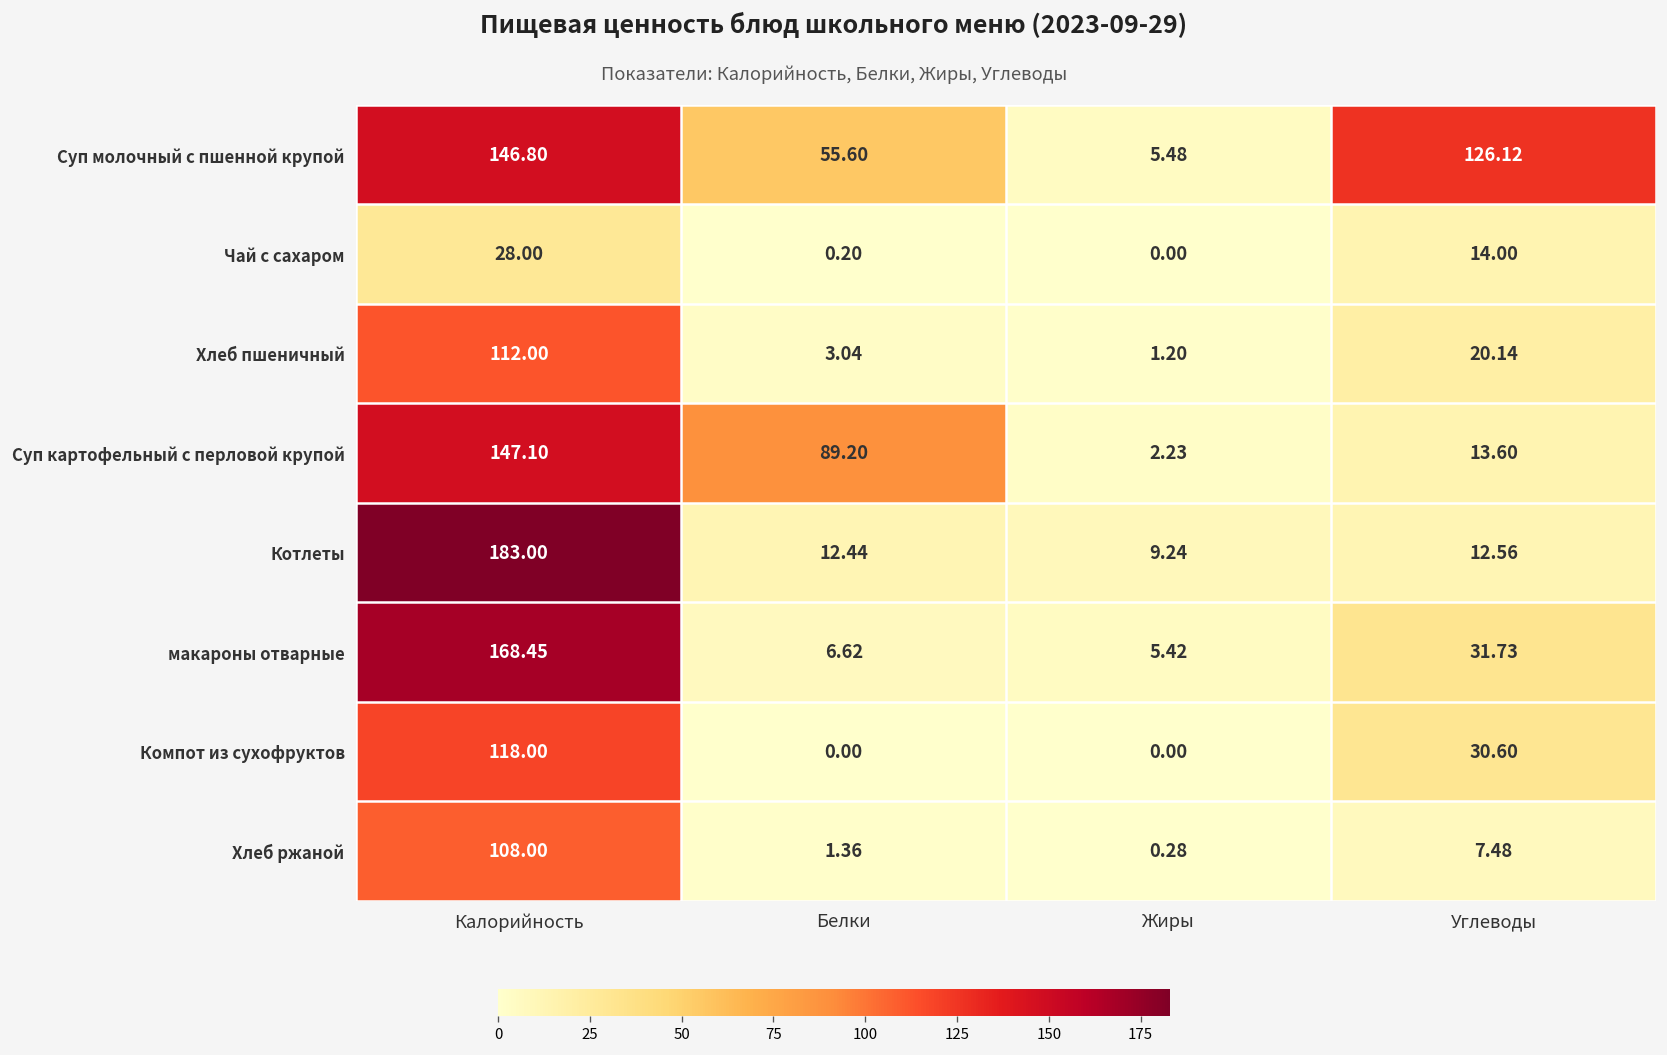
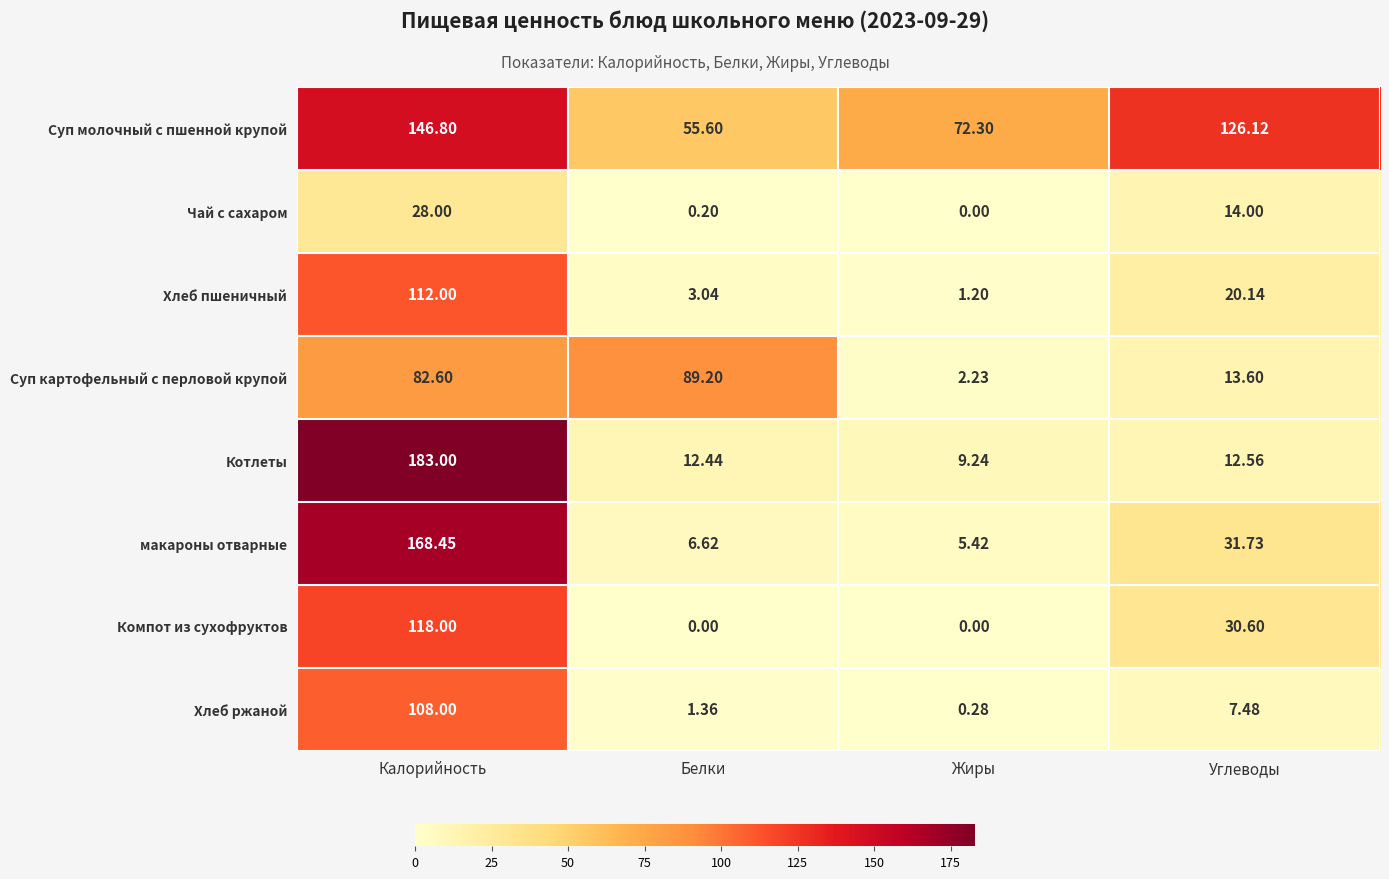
Суп молочный с пшенной крупой, Жиры: 5.48 -> 72.30
Суп картофельный с перловой крупой, Калорийность: 147.10 -> 82.60
